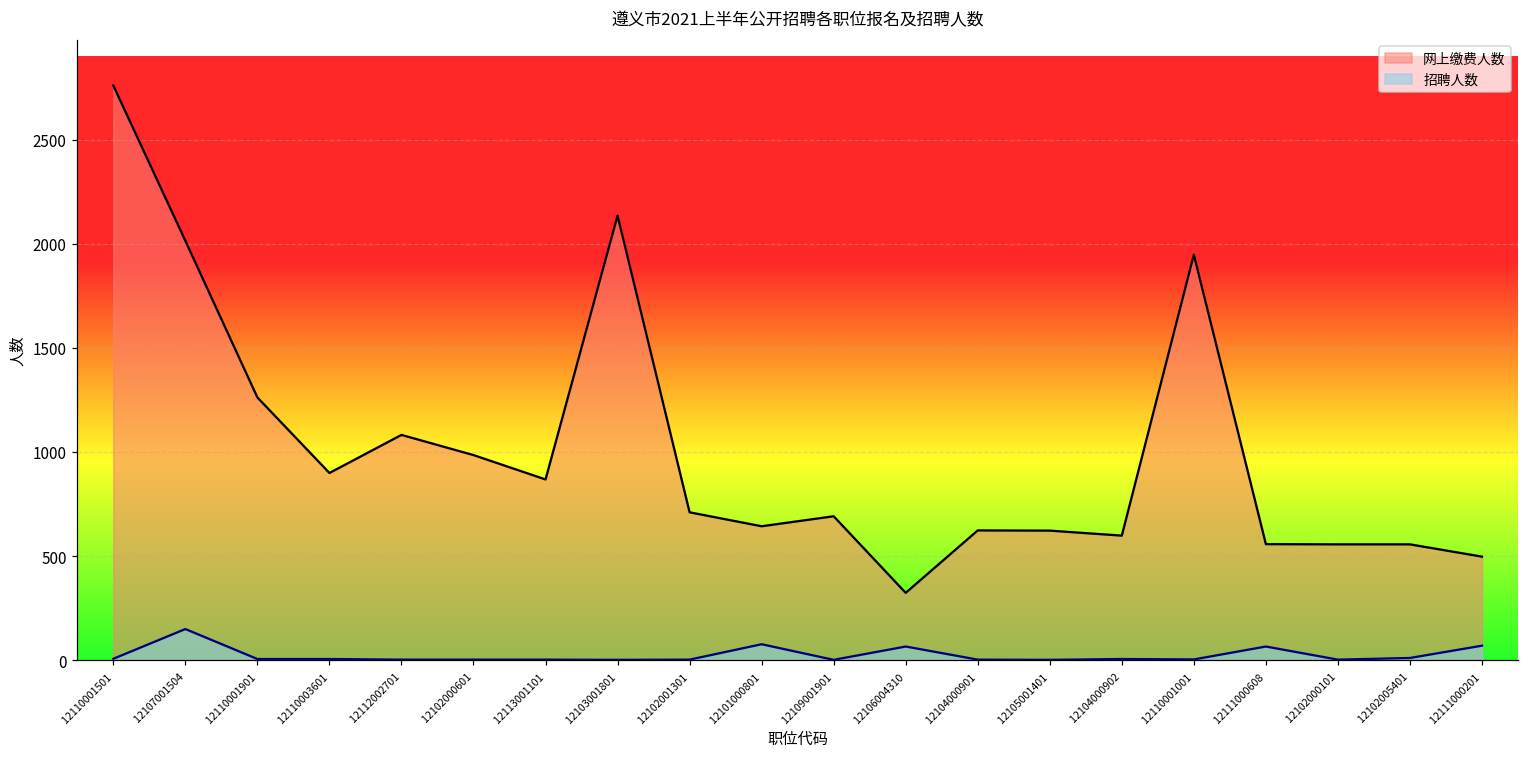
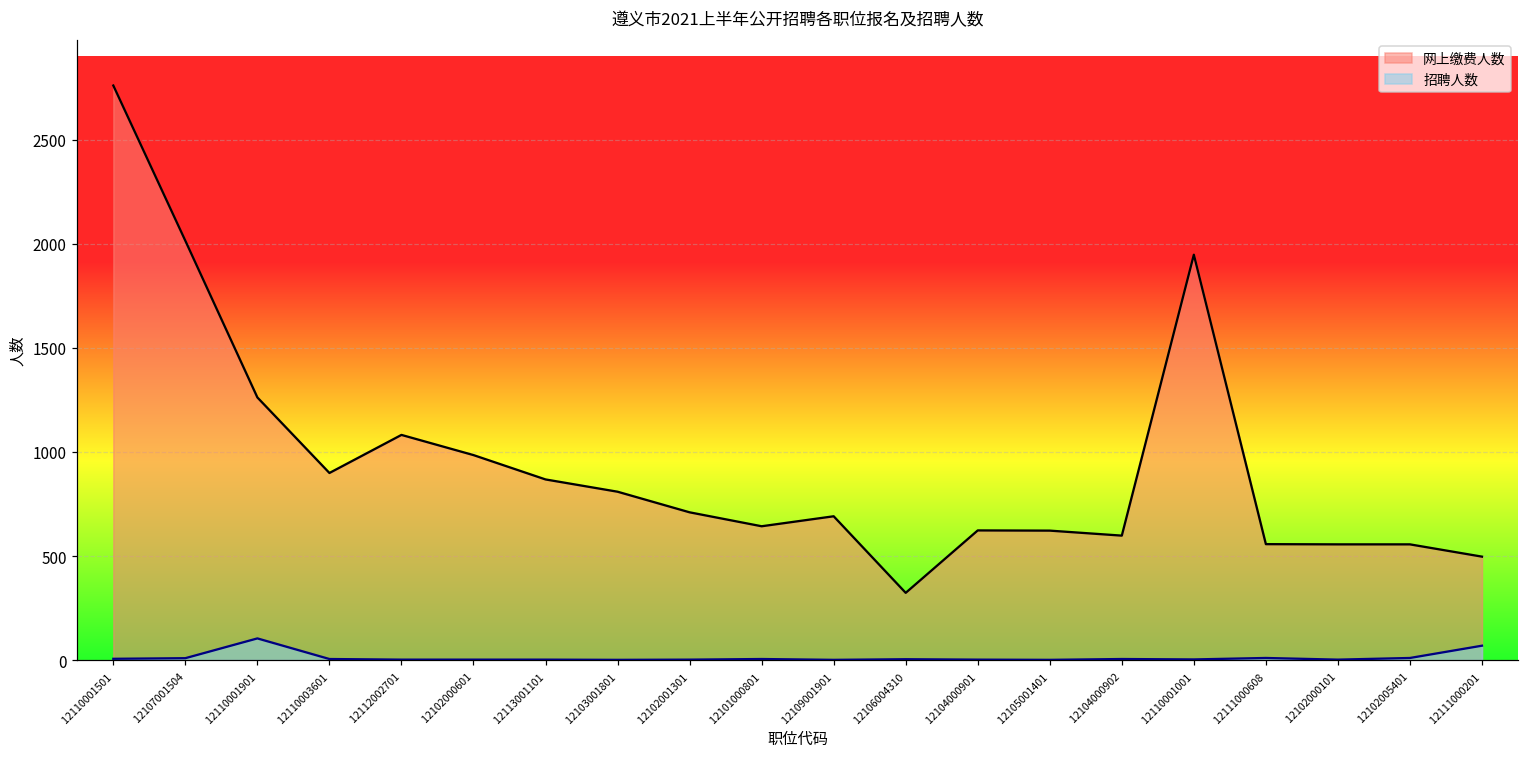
招聘人数, 12107001504: 150 -> 10
招聘人数, 12110001901: 10 -> 100
网上缴费人数, 12103001801: 2140 -> 810
招聘人数, 12101000801: 80 -> 10
招聘人数, 12106004310: 70 -> 0
招聘人数, 12111000608: 70 -> 10
